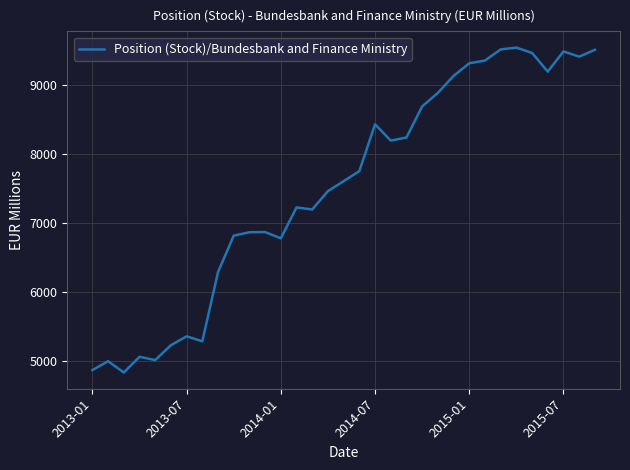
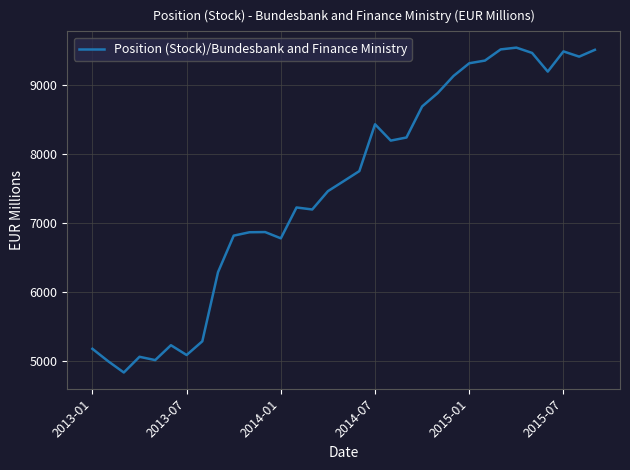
2013-01: 4900 -> 5200
2013-07: 5400 -> 5100
